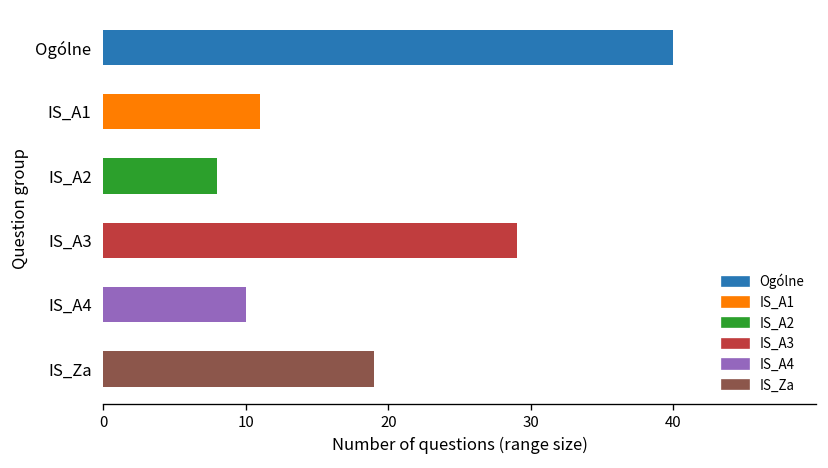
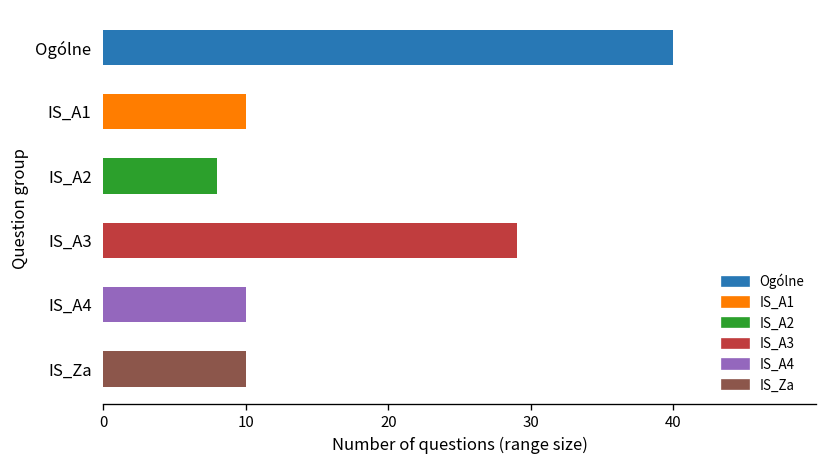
IS_A1: 11 -> 10
IS_Za: 19 -> 10
